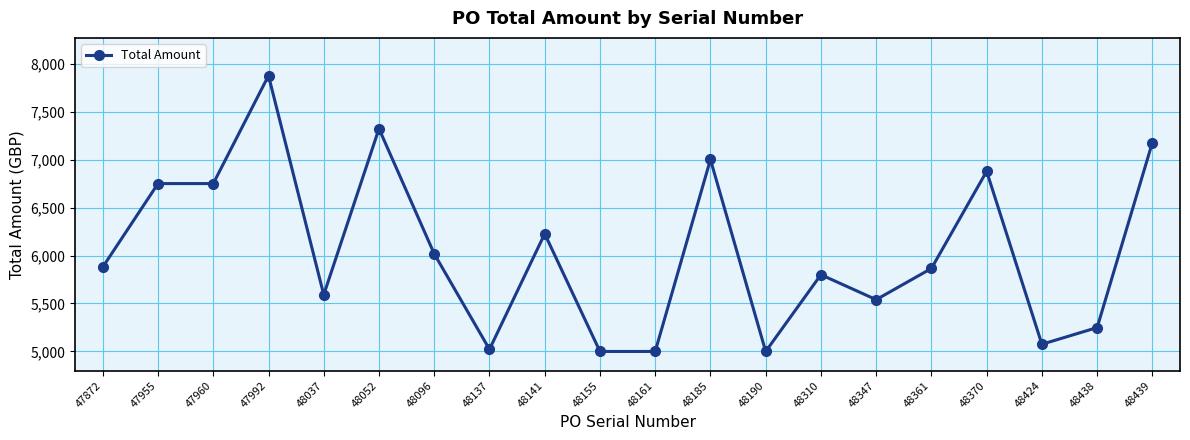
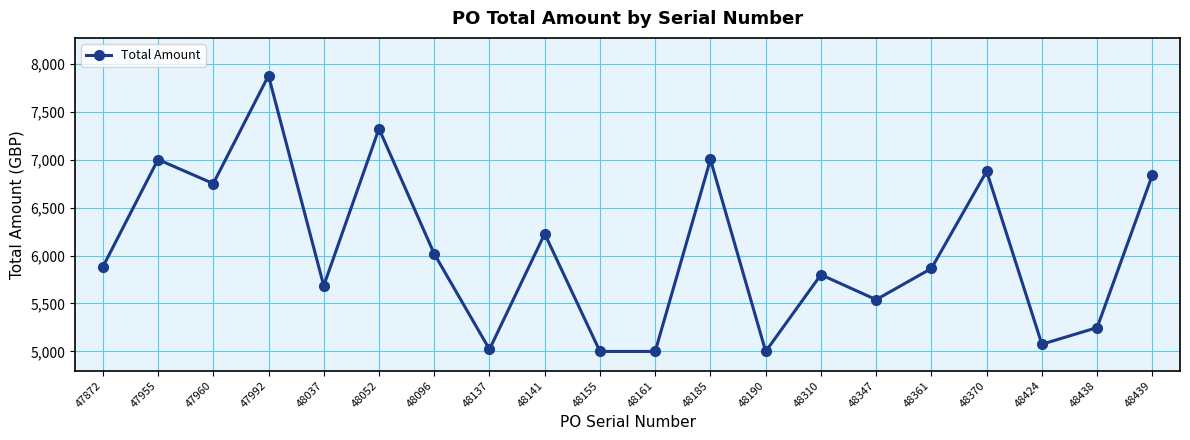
47955: 6,800 -> 7,000
48037: 5,600 -> 5,700
48439: 7,200 -> 6,800
